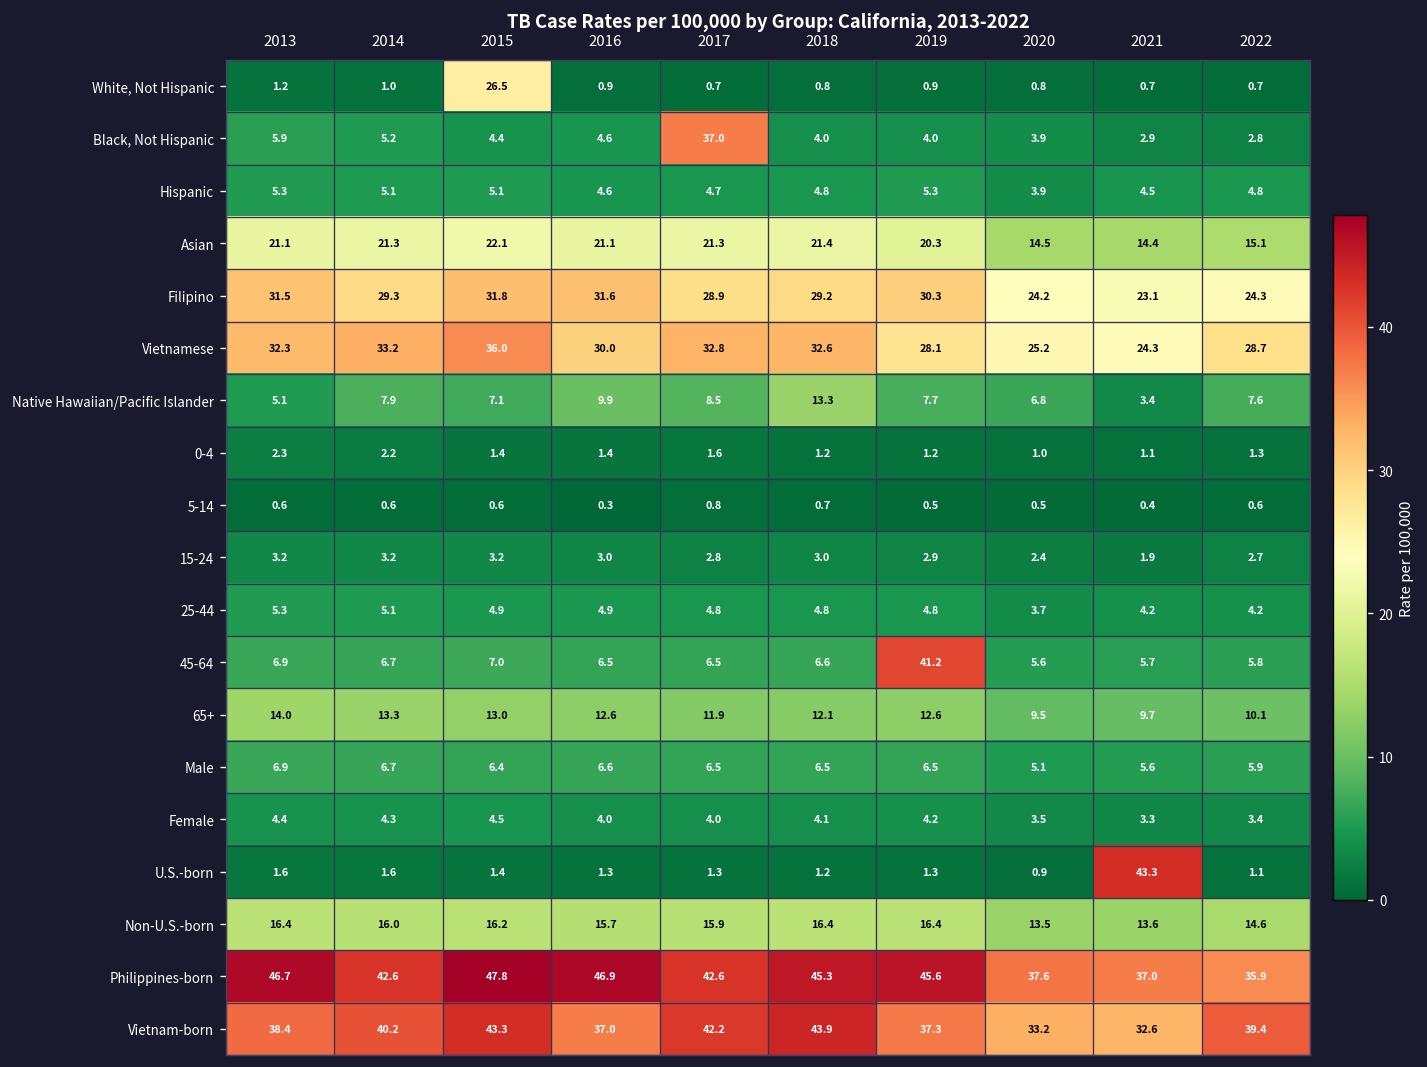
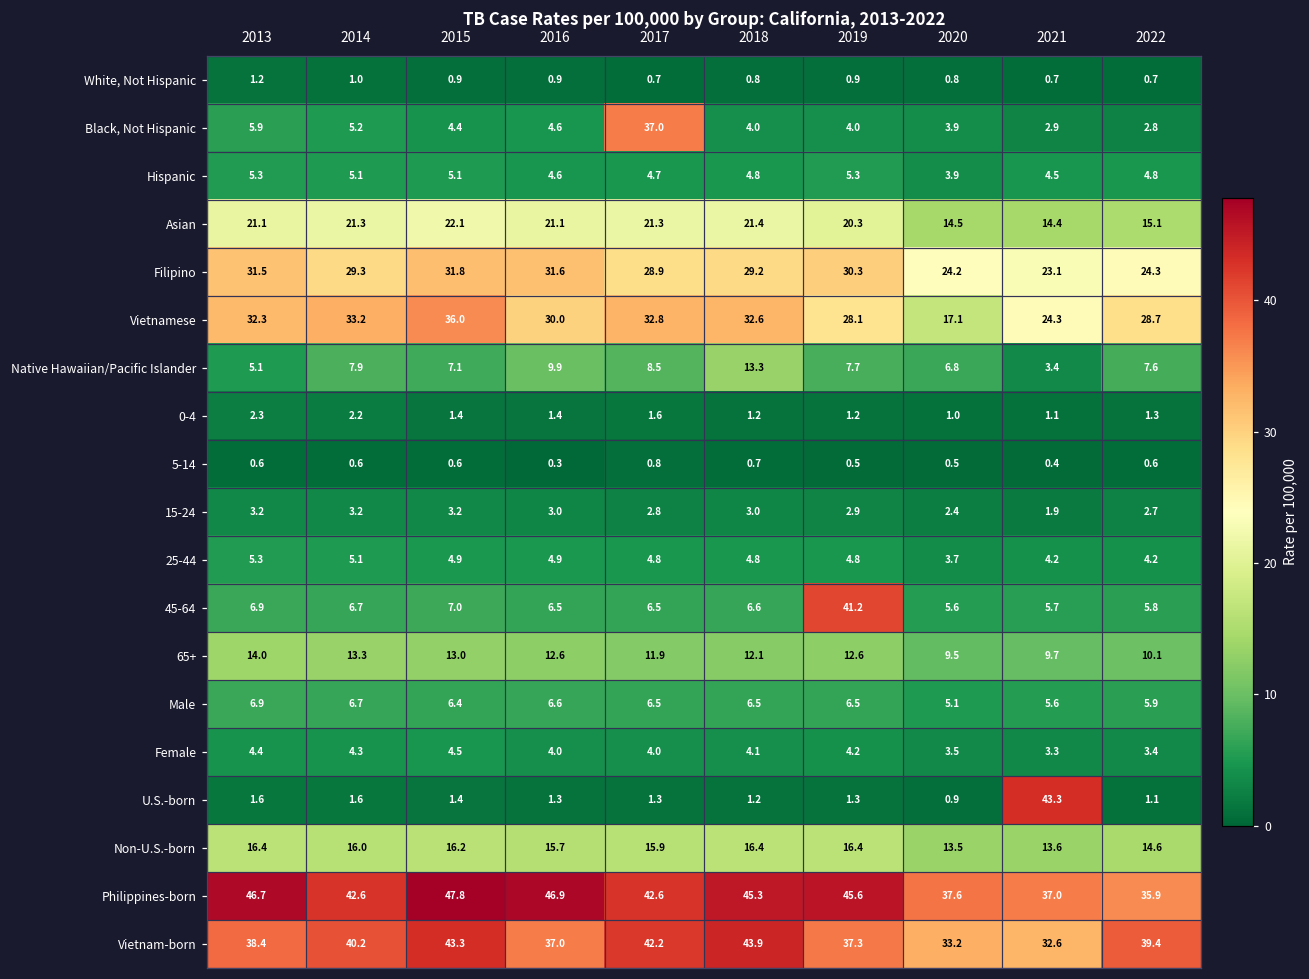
White, Not Hispanic, 2015: 26.5 -> 0.9
Vietnamese, 2020: 25.2 -> 17.1
